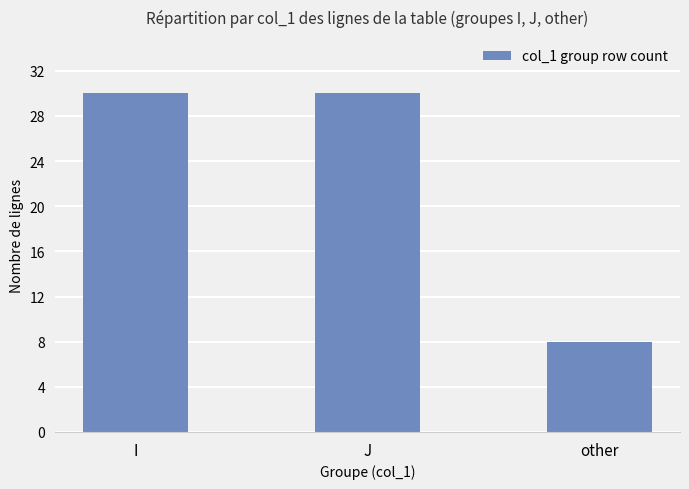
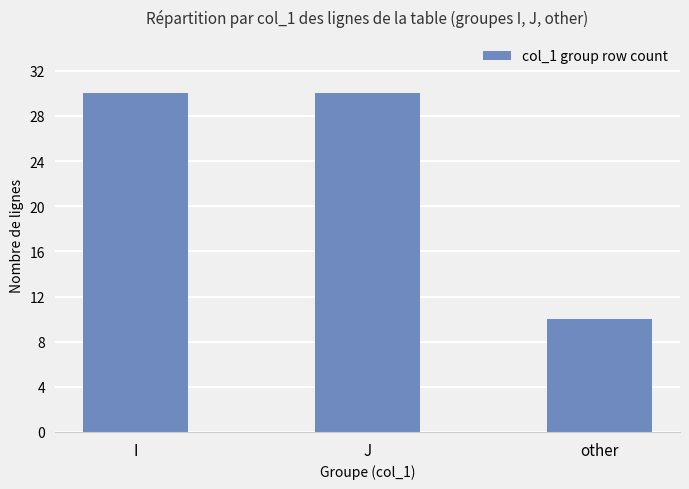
other: 8 -> 10
